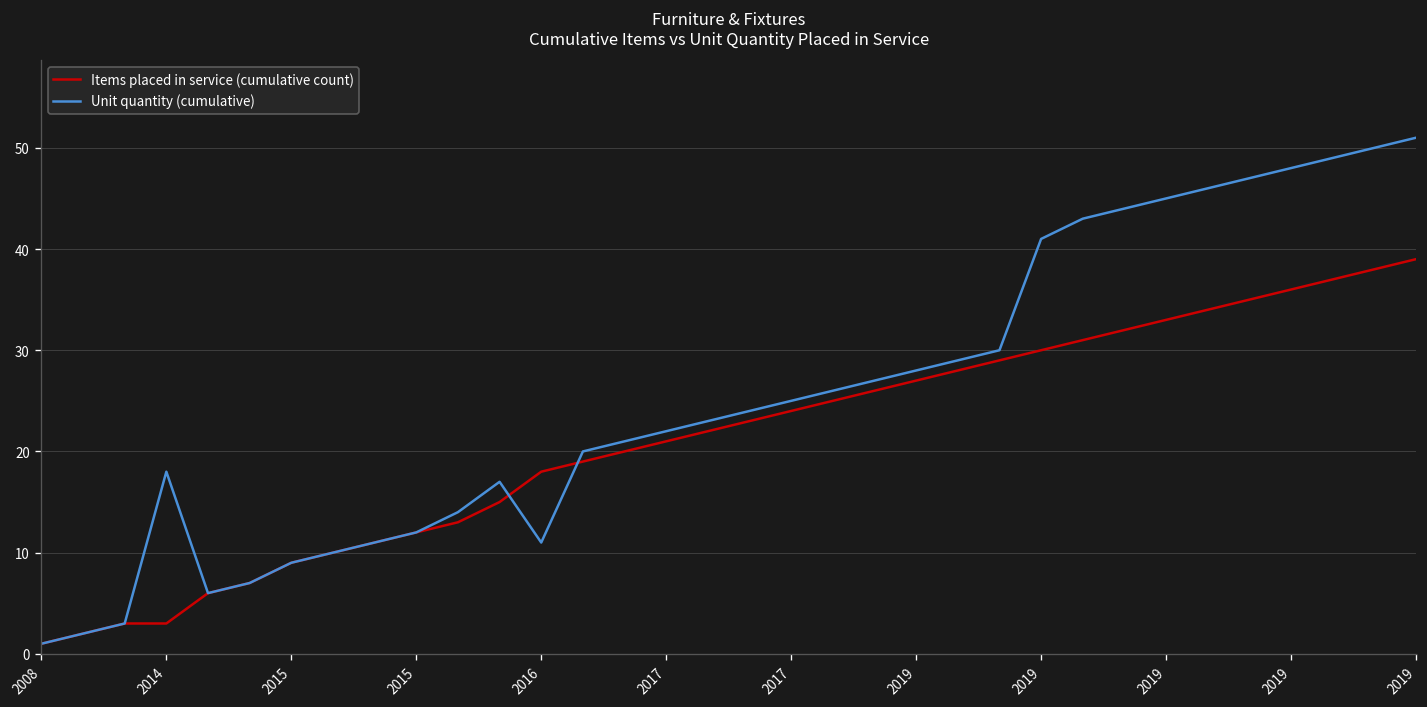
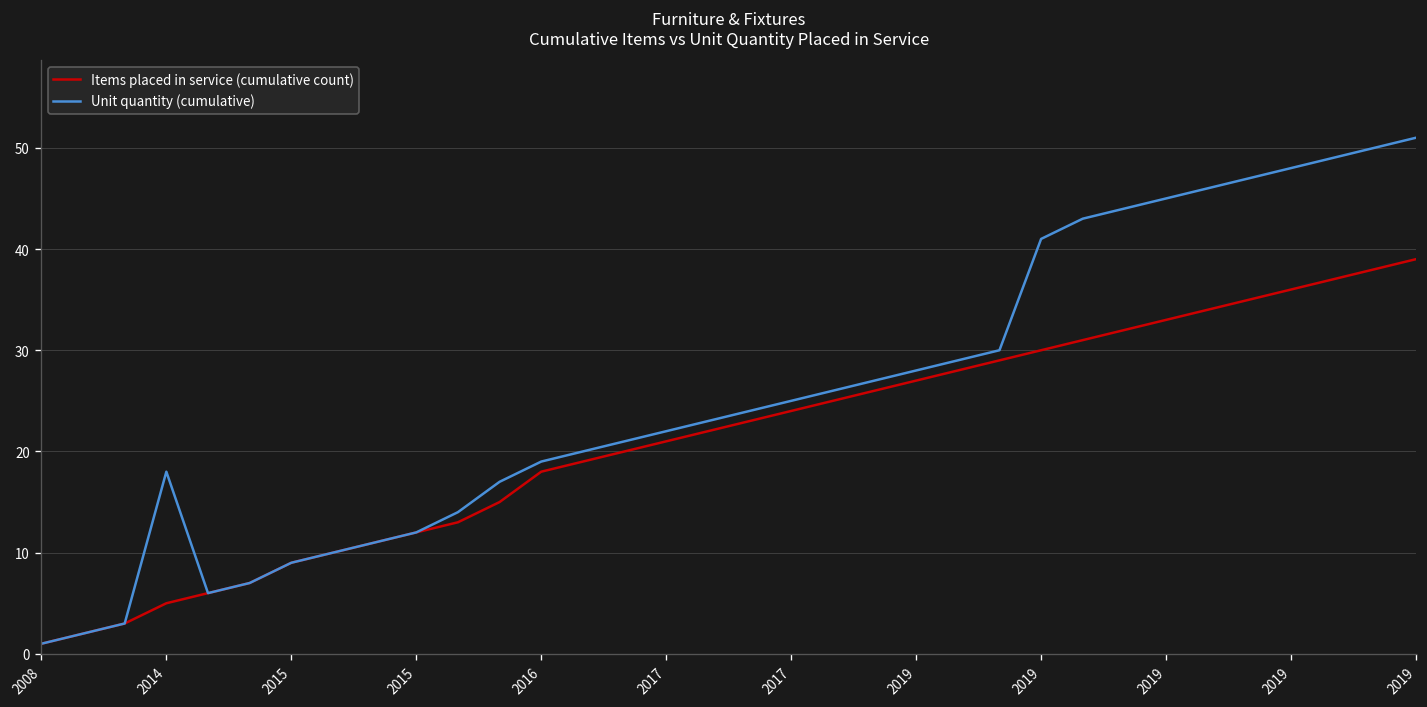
Items placed in service (cumulative count), 2014: 3 -> 5
Unit quantity (cumulative), 2016: 11 -> 19
